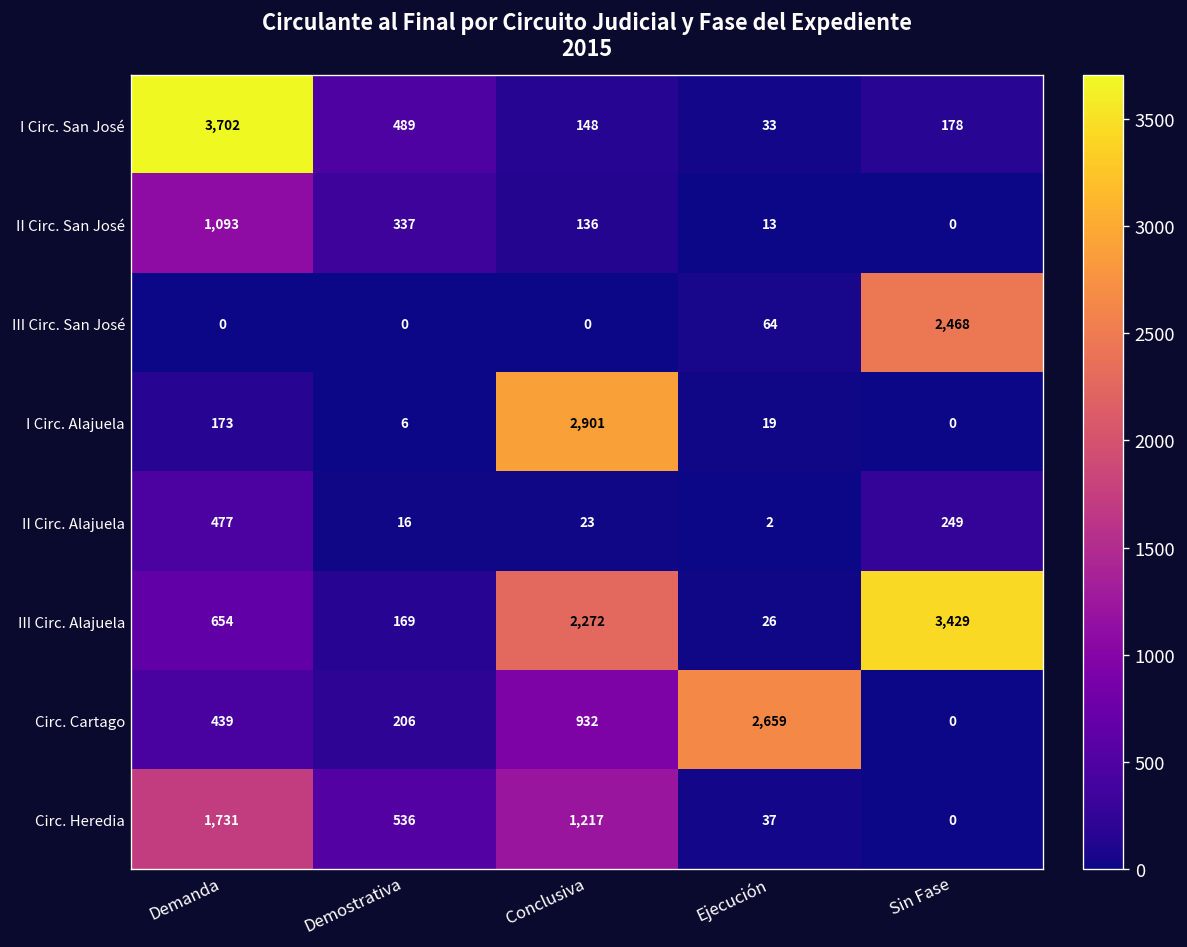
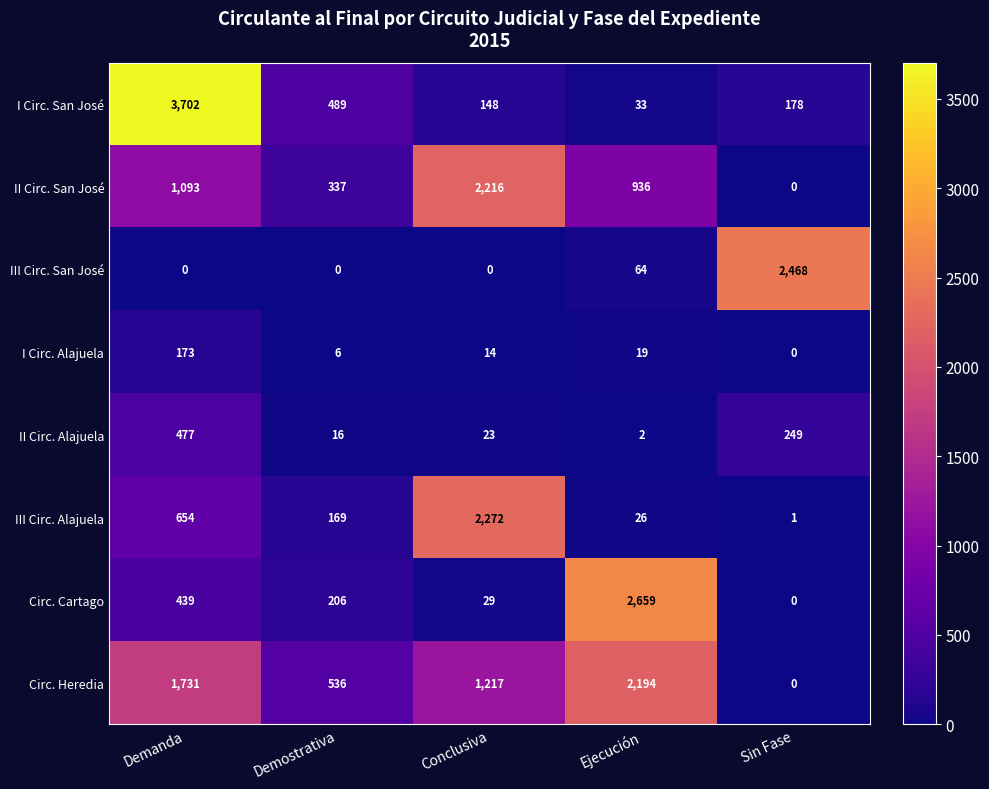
II Circ. San José, Conclusiva: 136 -> 2,216
II Circ. San José, Ejecución: 13 -> 936
I Circ. Alajuela, Conclusiva: 2,901 -> 14
III Circ. Alajuela, Sin Fase: 3,429 -> 1
Circ. Cartago, Conclusiva: 932 -> 29
Circ. Heredia, Ejecución: 37 -> 2,194
